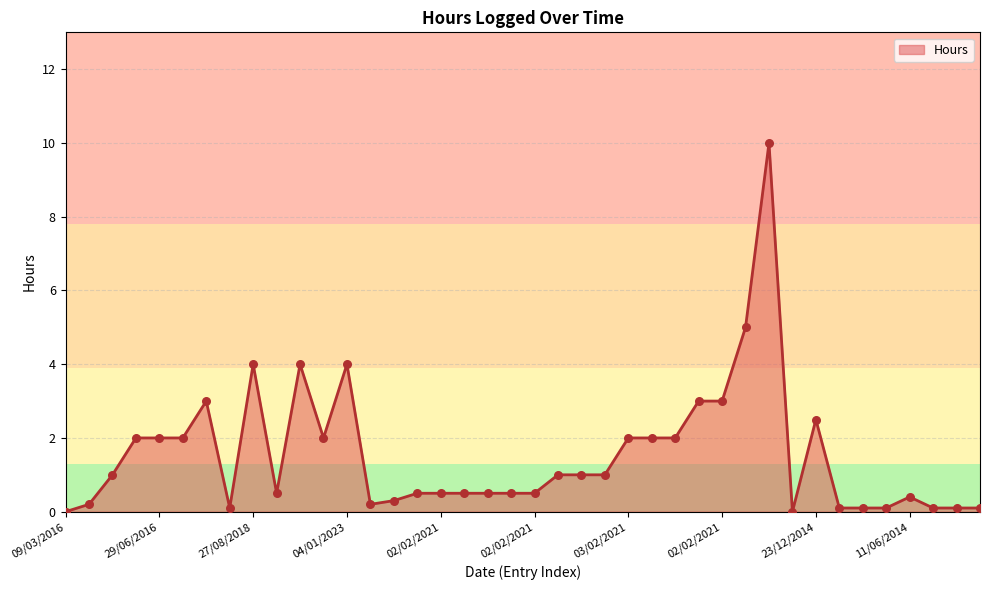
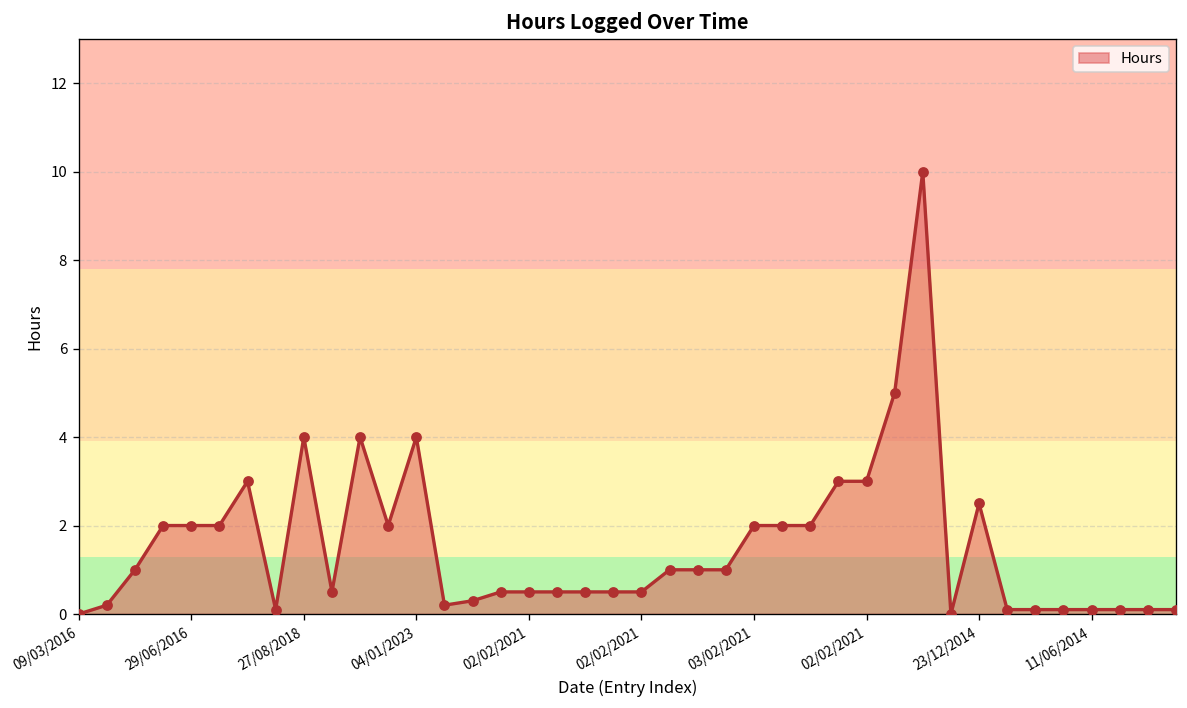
11/06/2014: 0.4 -> 0.1
